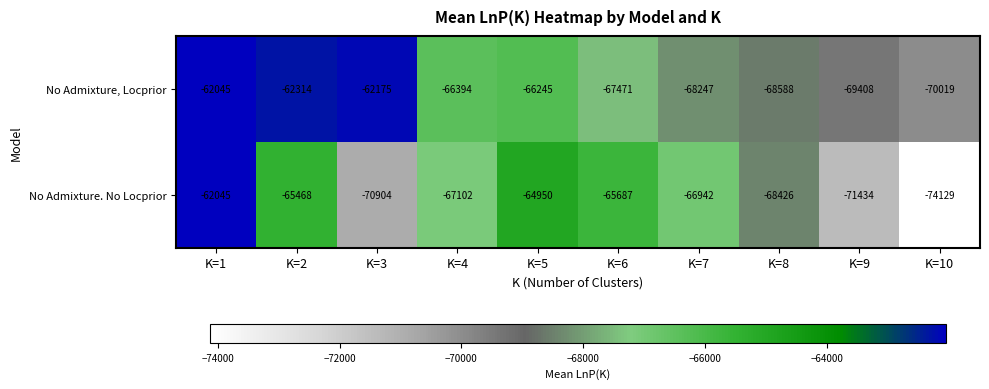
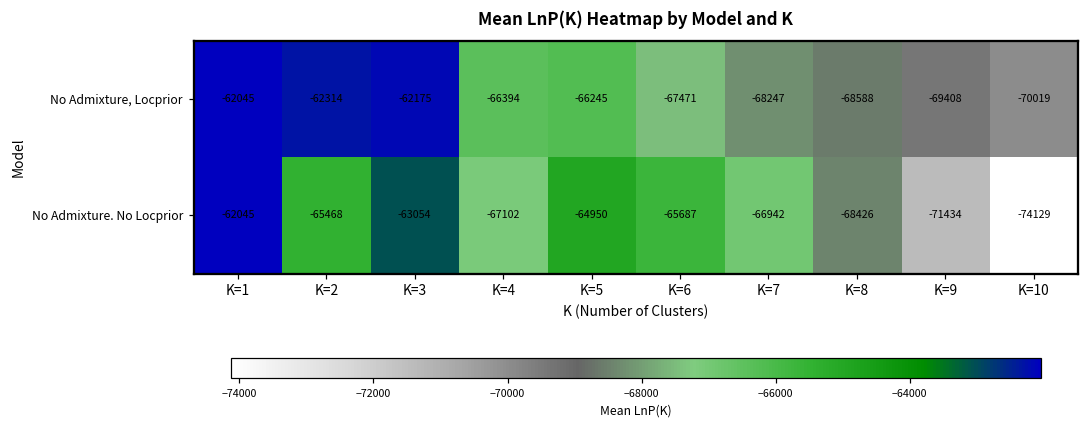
No Admixture. No Locprior, K=3: -70904 -> -63054
